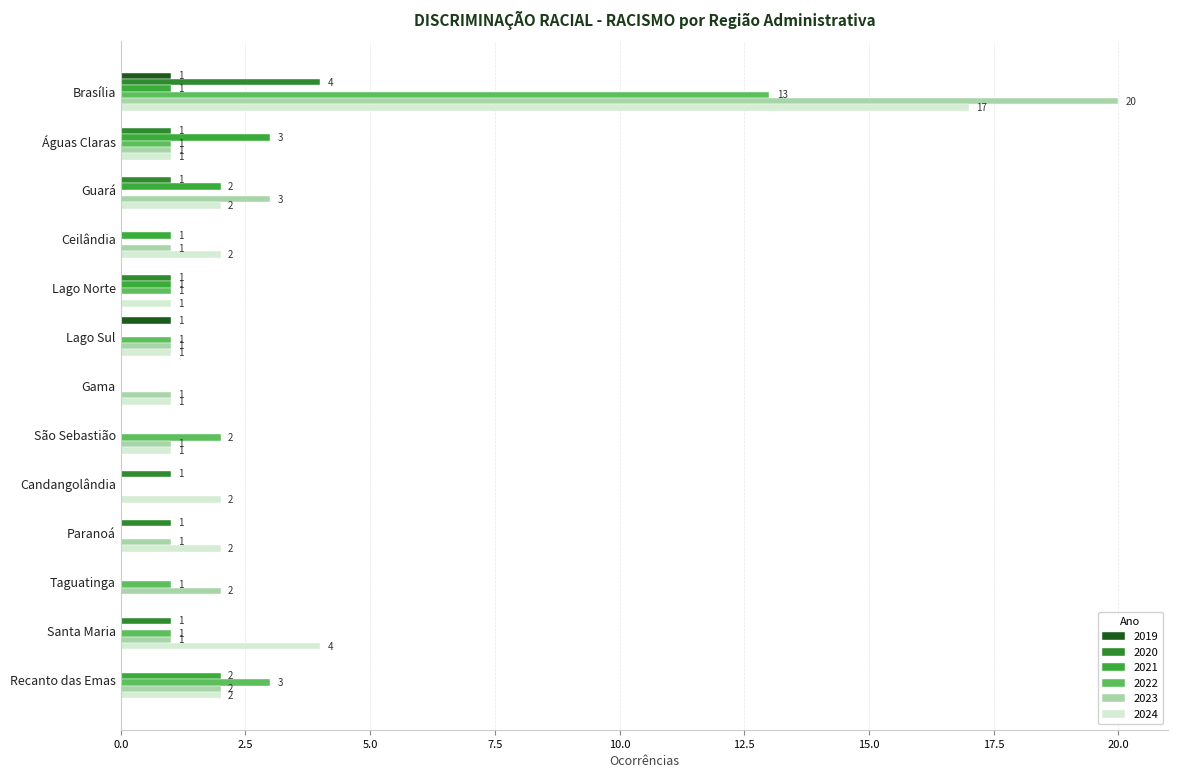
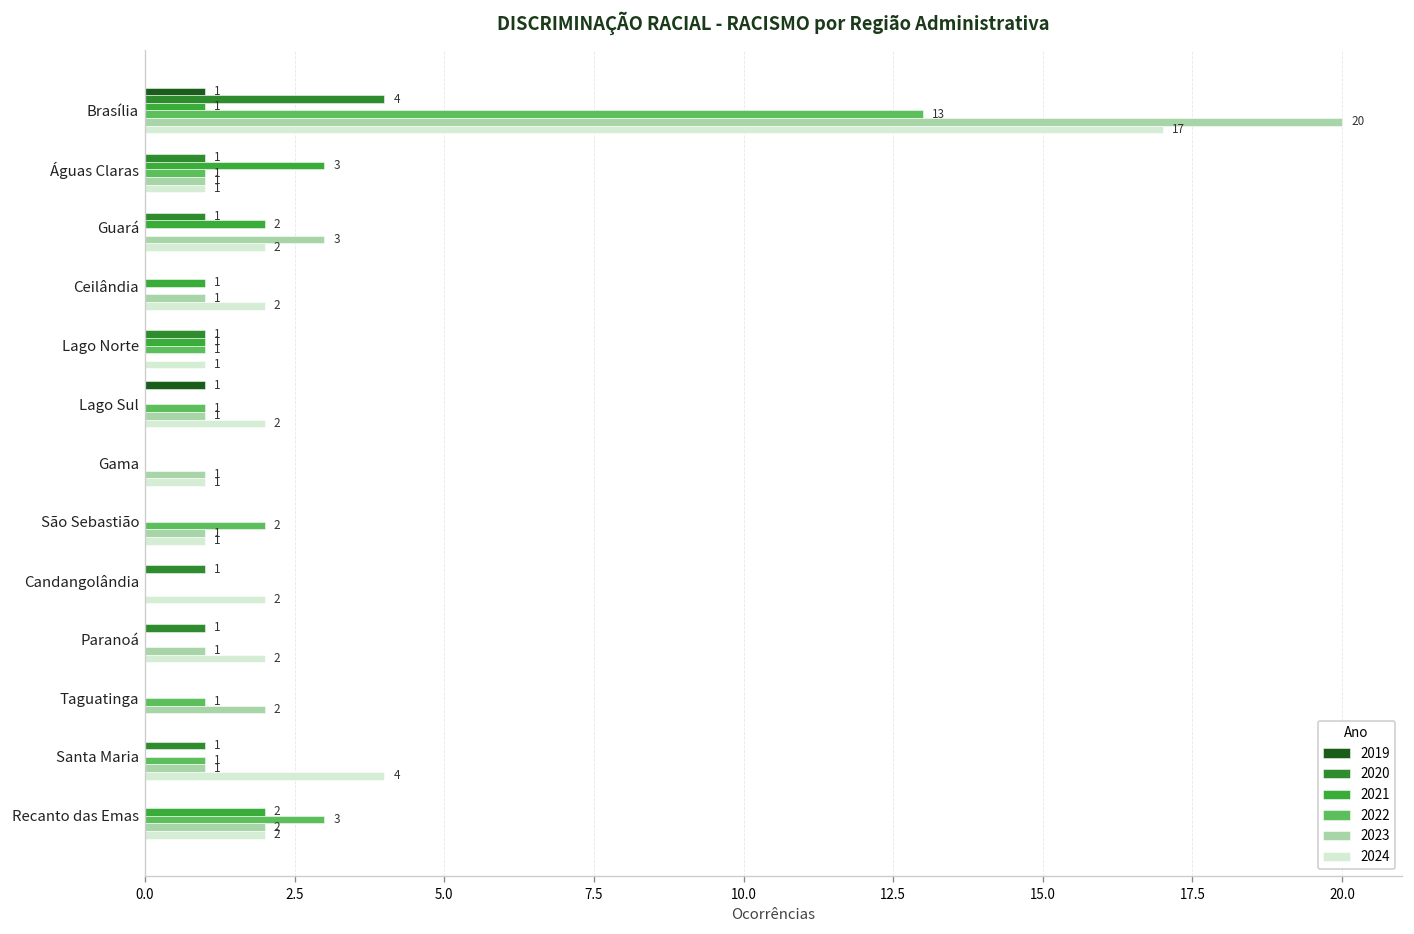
2024, Lago Sul: 1 -> 2
